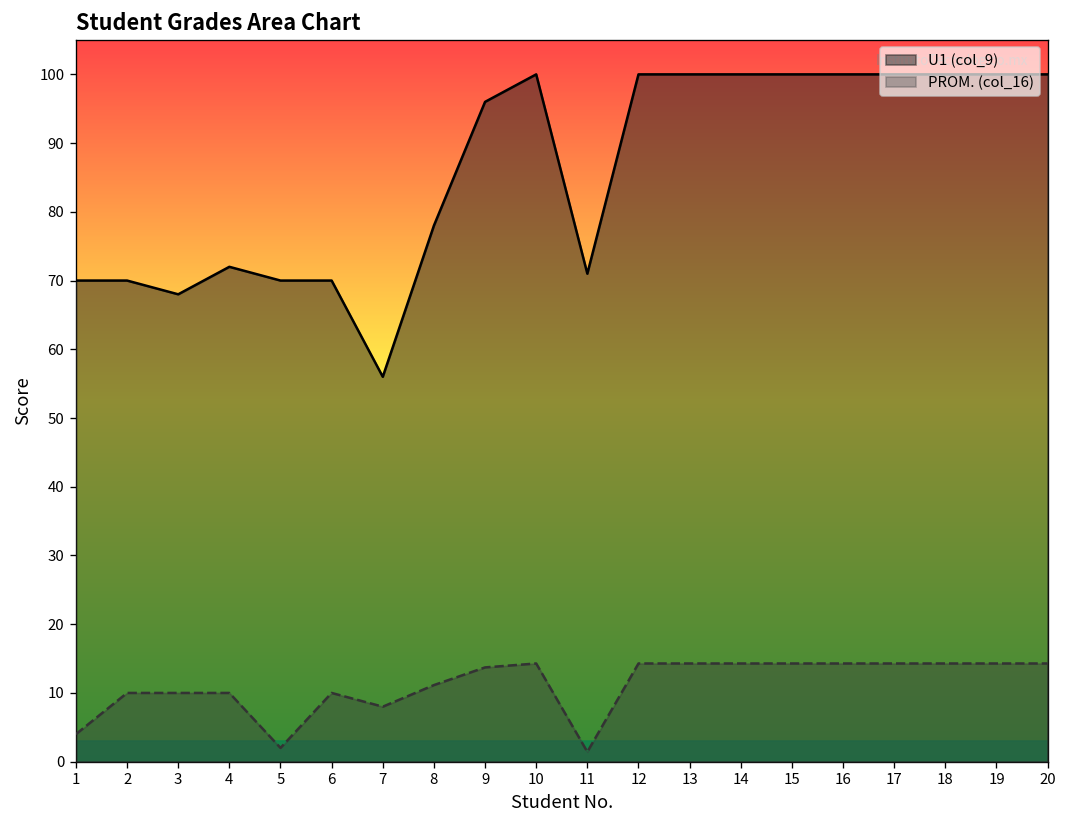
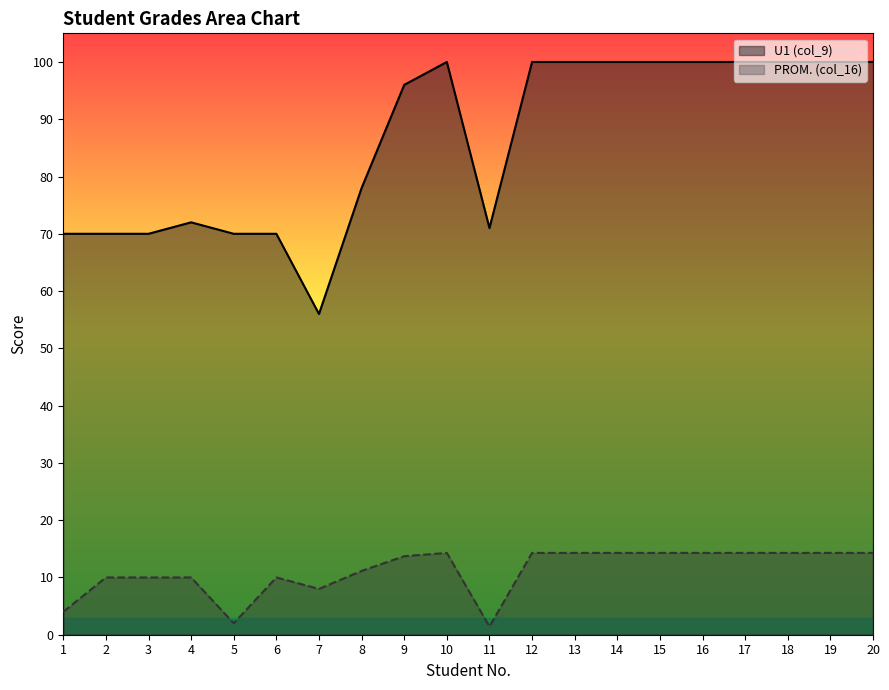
U1 (col_9), 3: 68 -> 70
